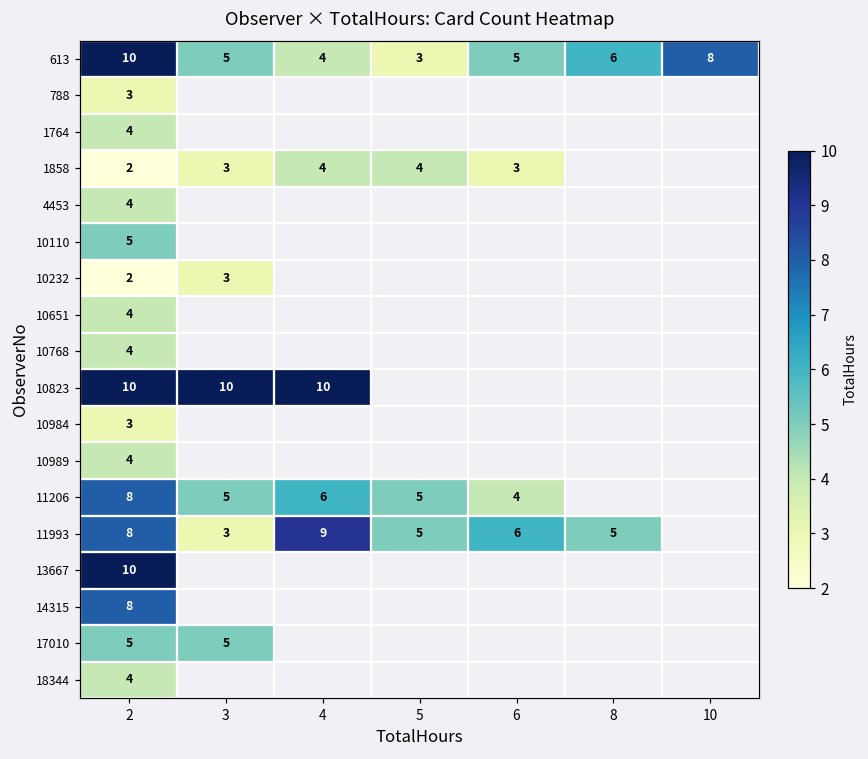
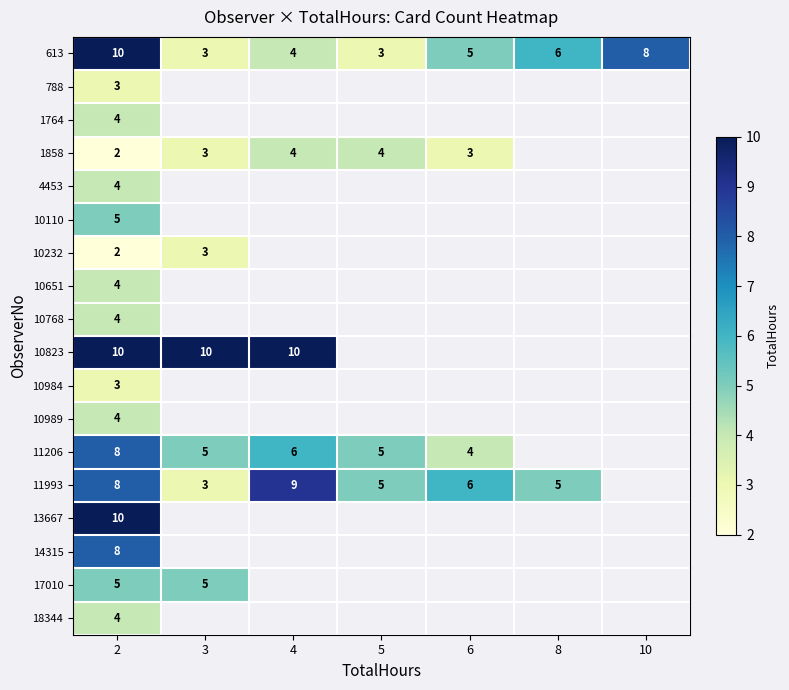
613, 3: 5 -> 3
